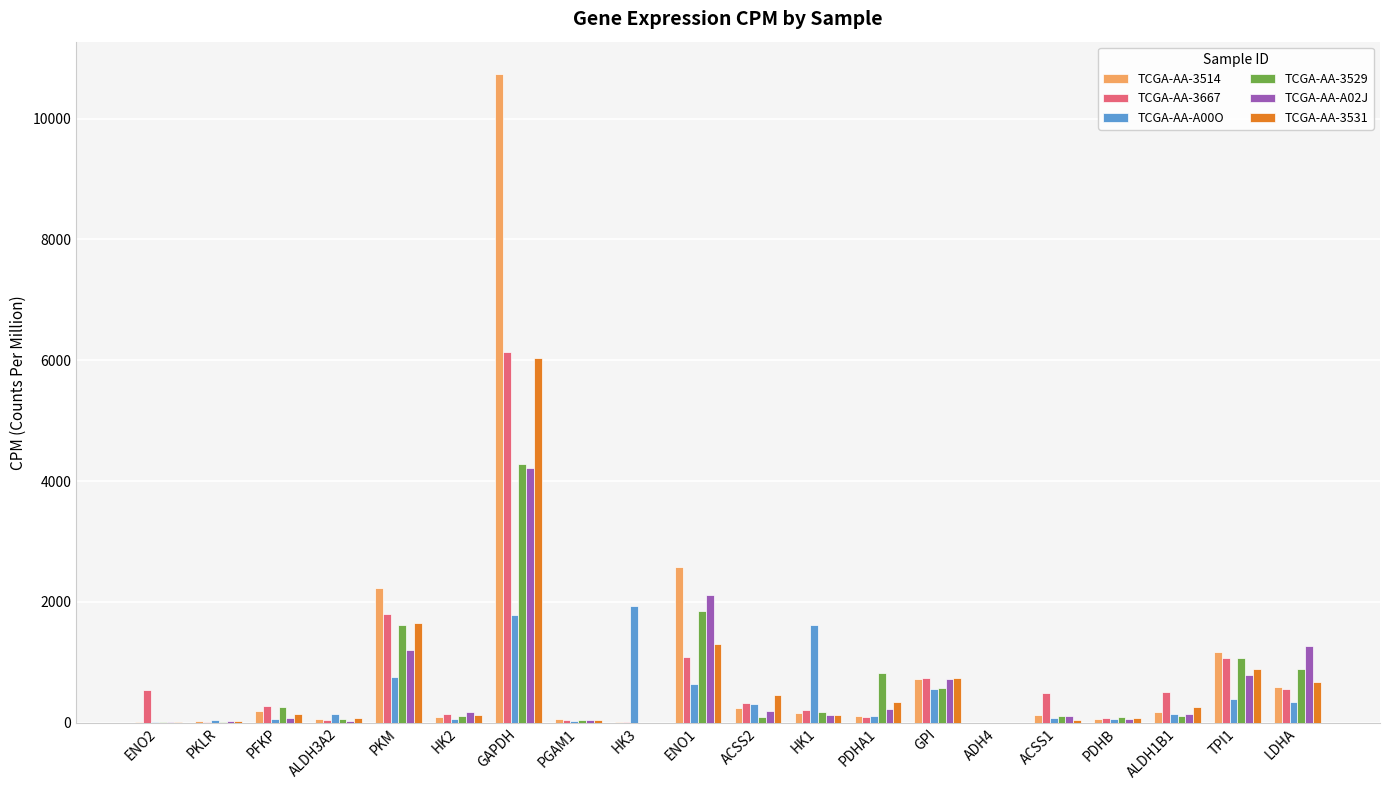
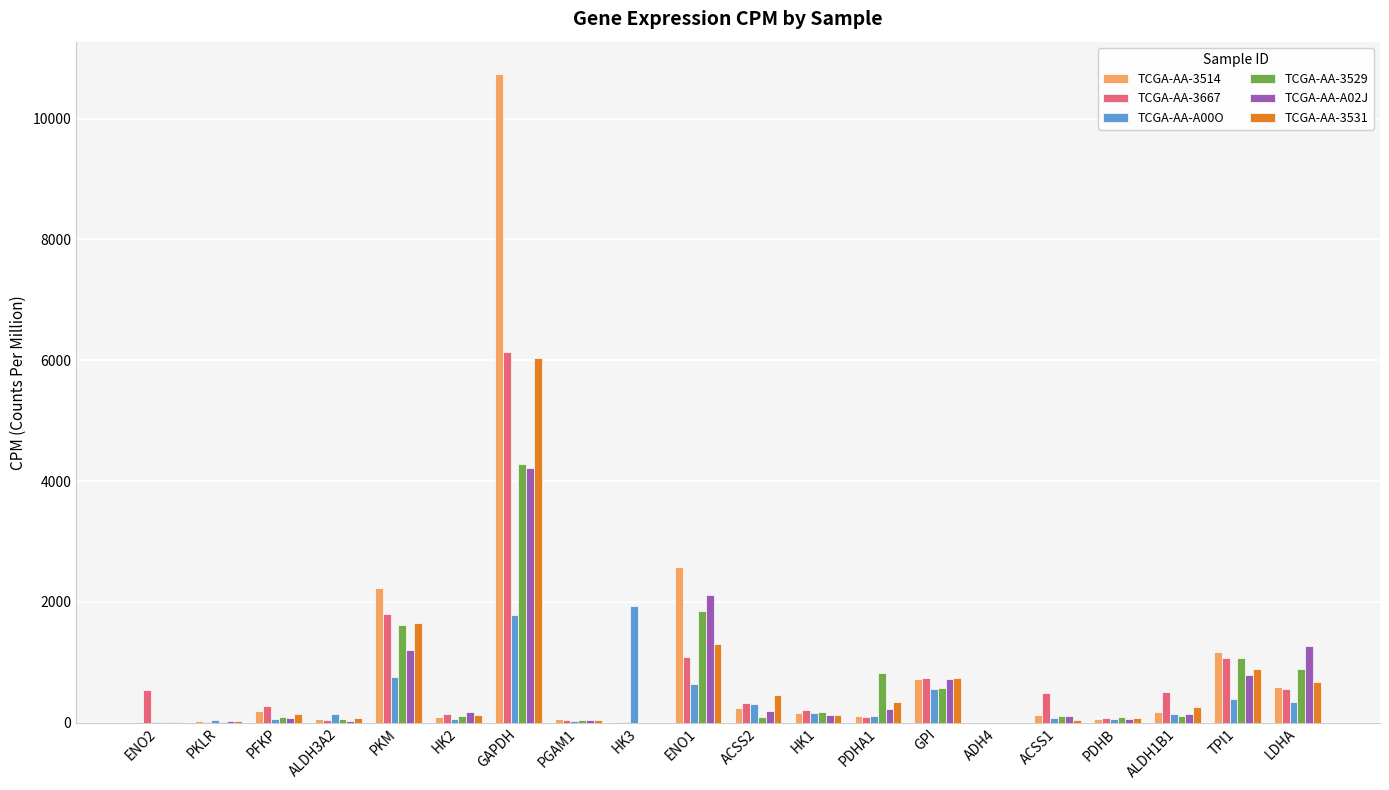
TCGA-AA-3529, PFKP: 300 -> 100
TCGA-AA-A00O, HK1: 1600 -> 200
